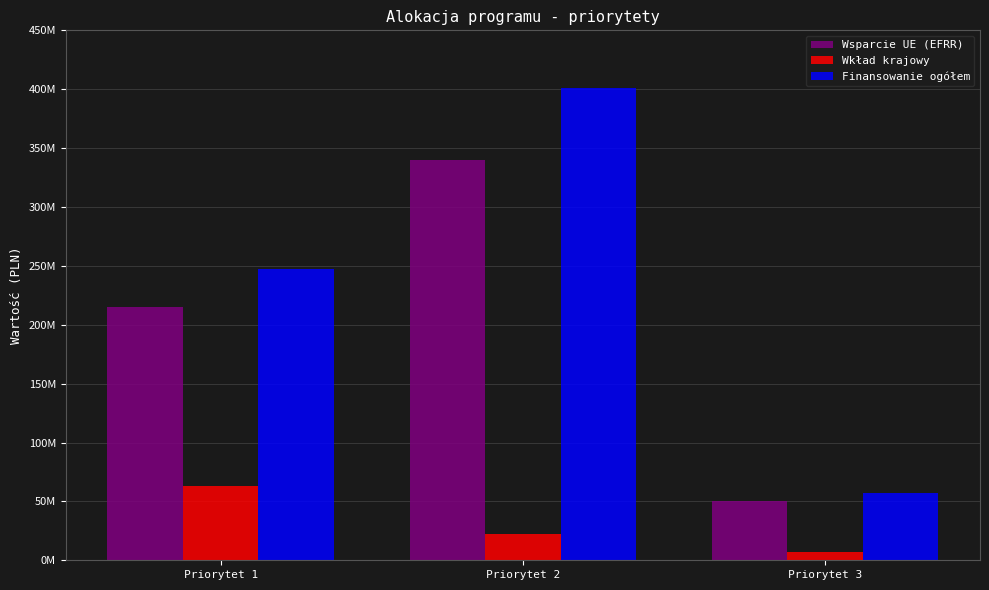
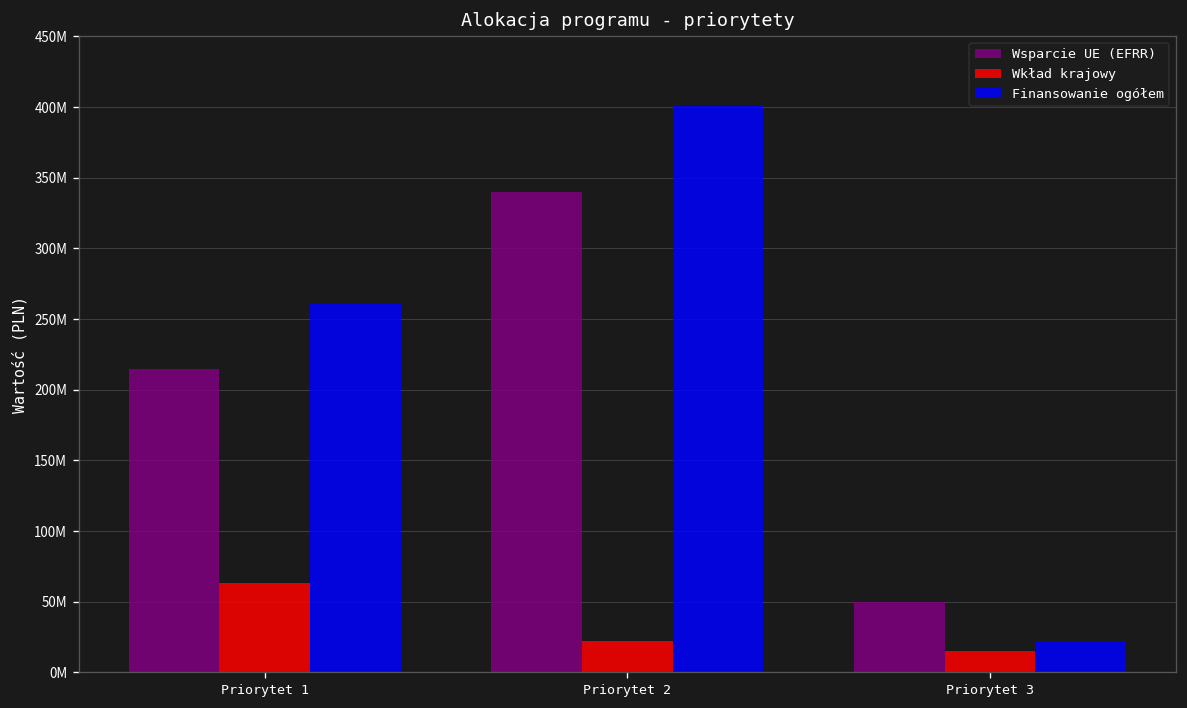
Finansowanie ogółem, Priorytet 1: 247000000 -> 262000000
Wkład krajowy, Priorytet 3: 7000000 -> 15000000
Finansowanie ogółem, Priorytet 3: 57000000 -> 23000000
